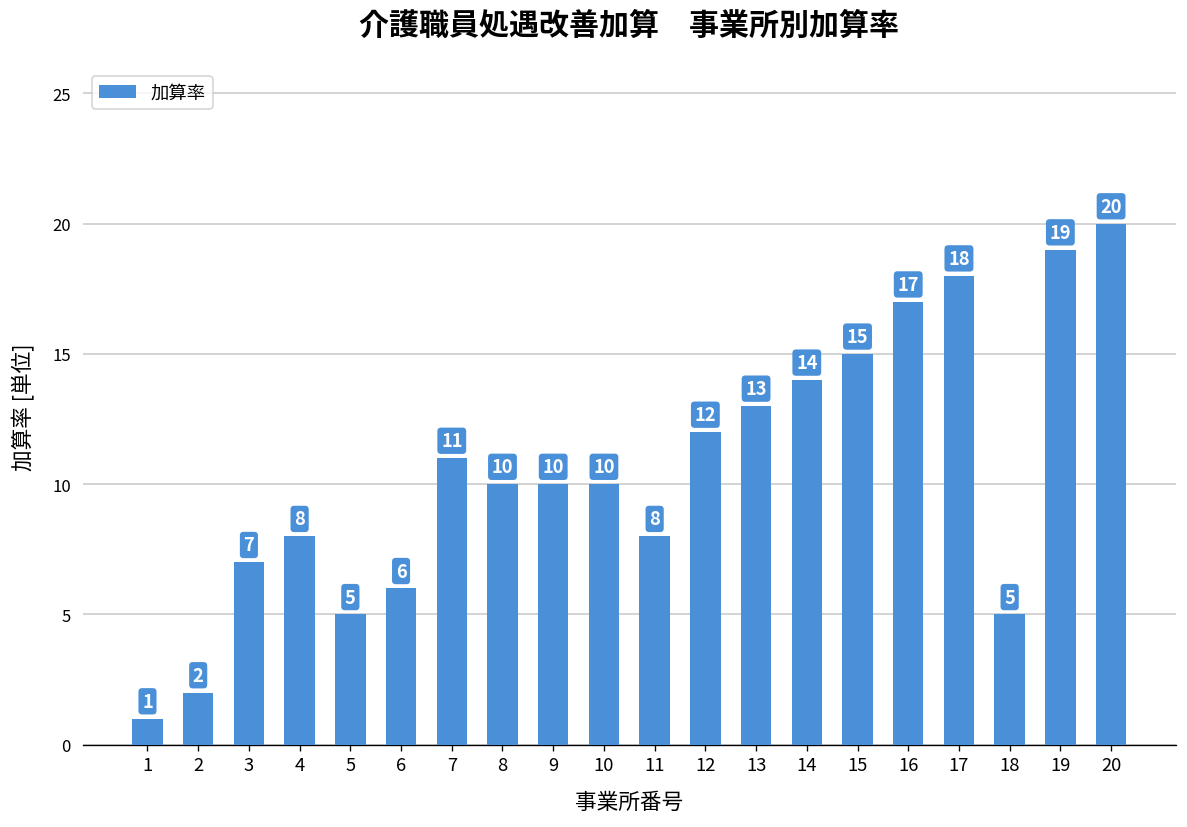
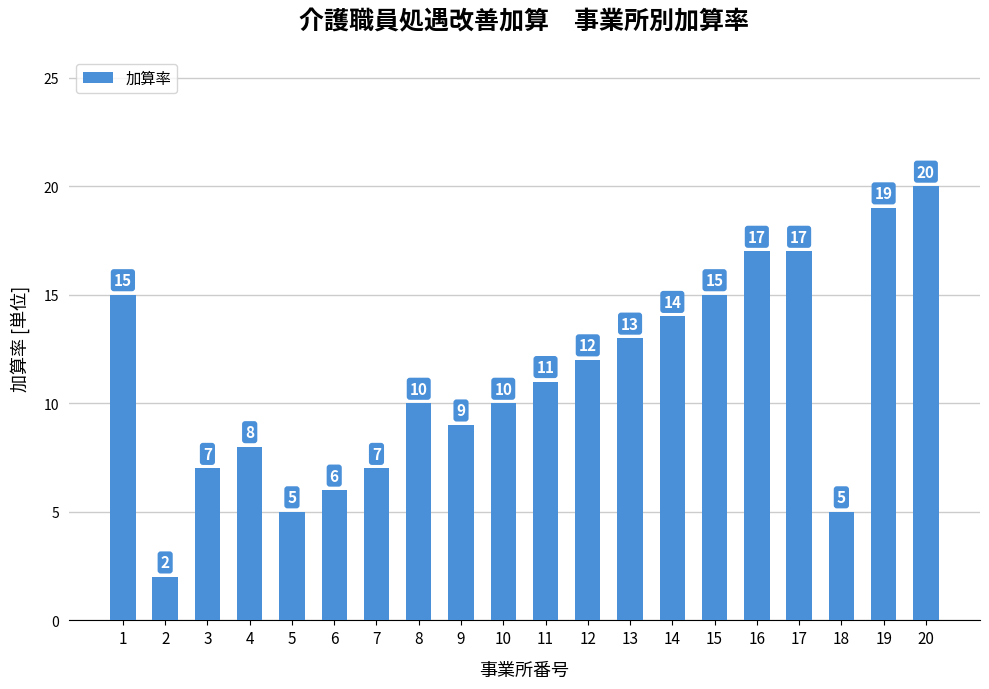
1: 1 -> 15
7: 11 -> 7
9: 10 -> 9
11: 8 -> 11
17: 18 -> 17
